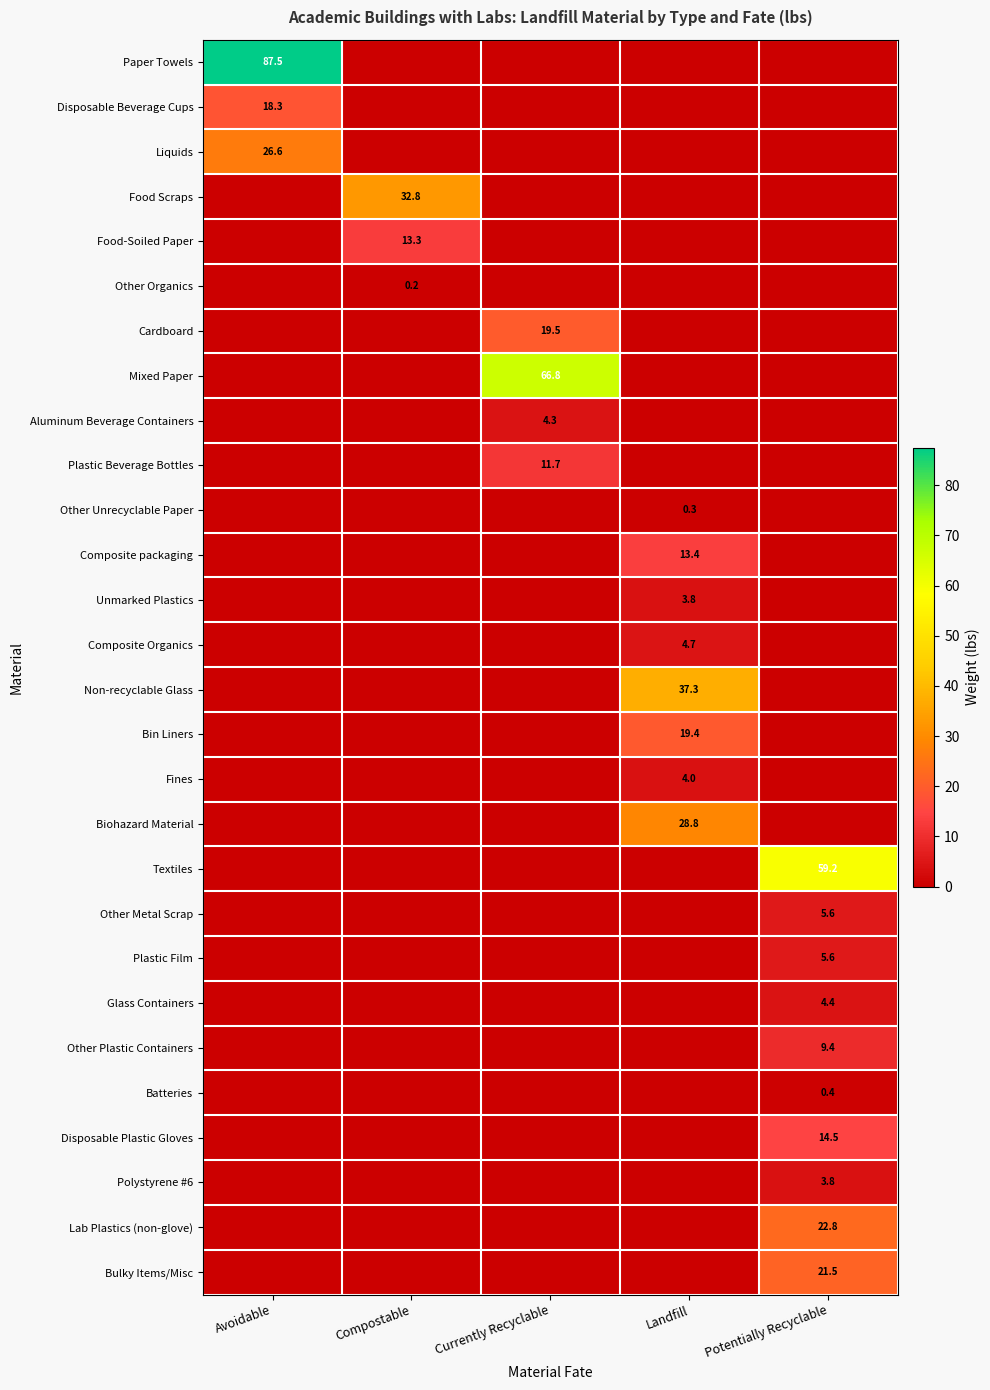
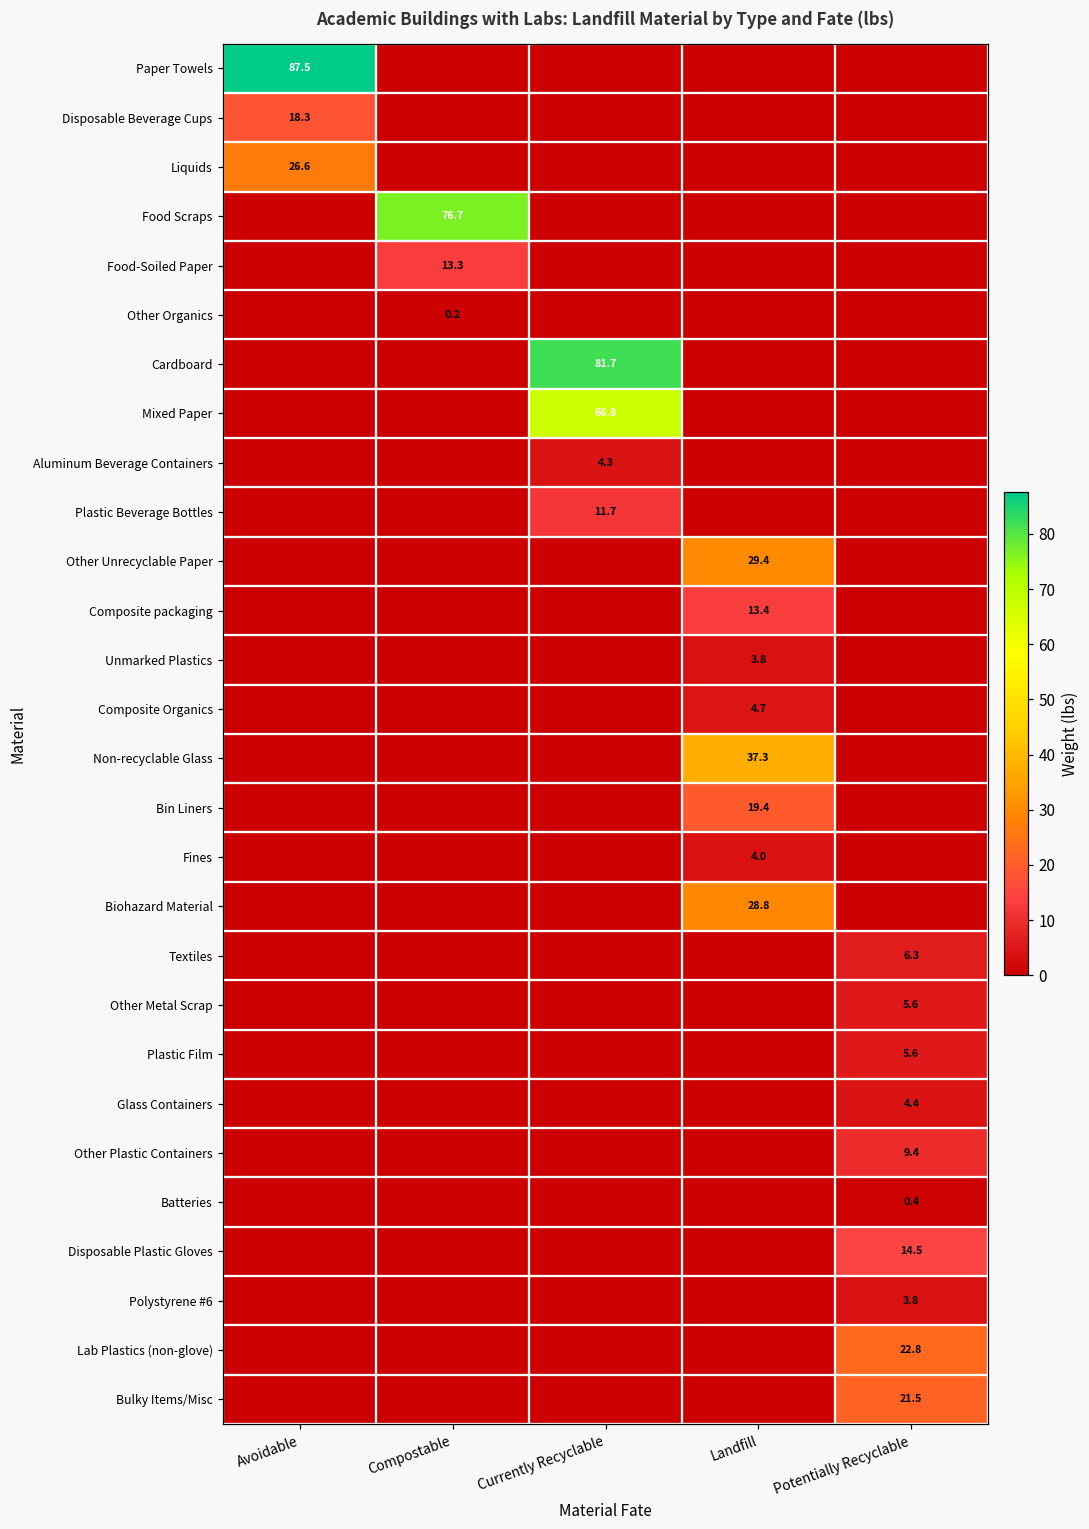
Food Scraps, Compostable: 32.8 -> 76.7
Cardboard, Currently Recyclable: 19.5 -> 81.7
Other Unrecyclable Paper, Landfill: 0.3 -> 29.4
Textiles, Potentially Recyclable: 59.2 -> 6.3
